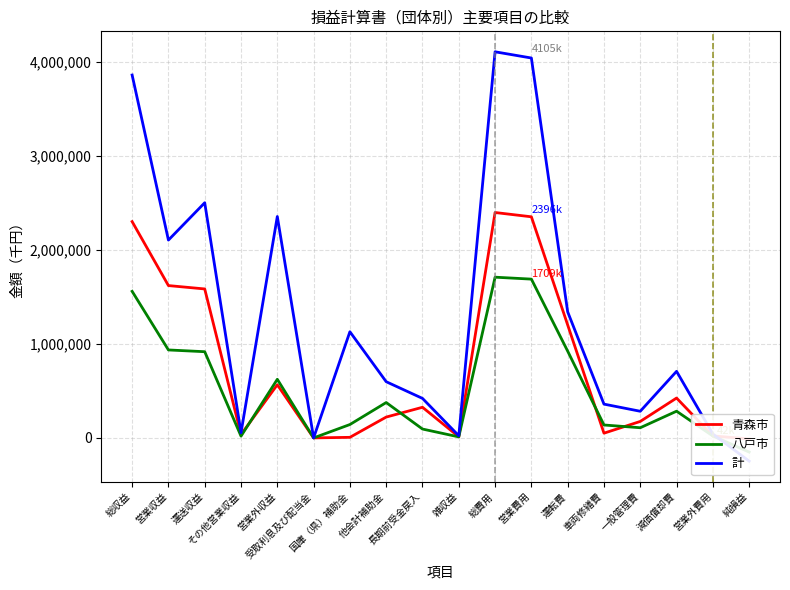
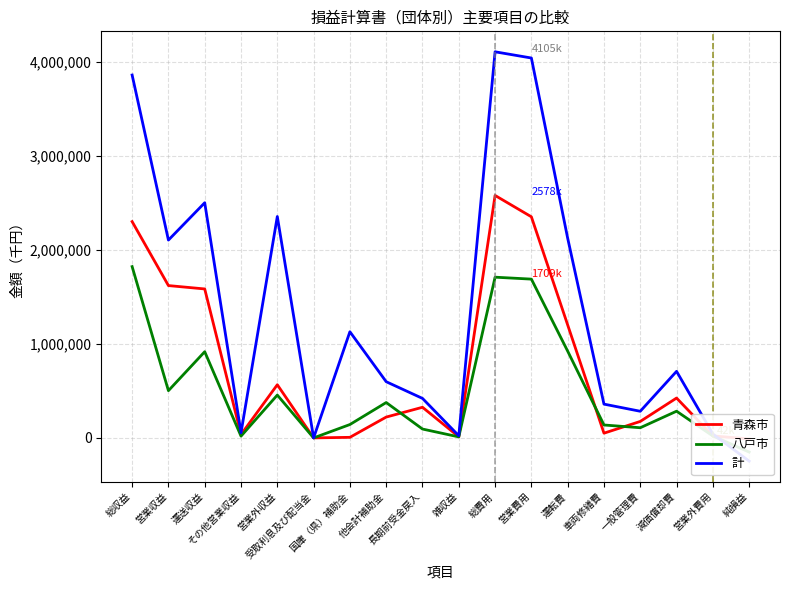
八戸市, 総収益: 1,600,000 -> 1,800,000
八戸市, 営業収益: 900,000 -> 500,000
八戸市, 営業外収益: 600,000 -> 500,000
青森市, 総費用: 2396k -> 2578k
計, 運転費: 1,300,000 -> 2,100,000
